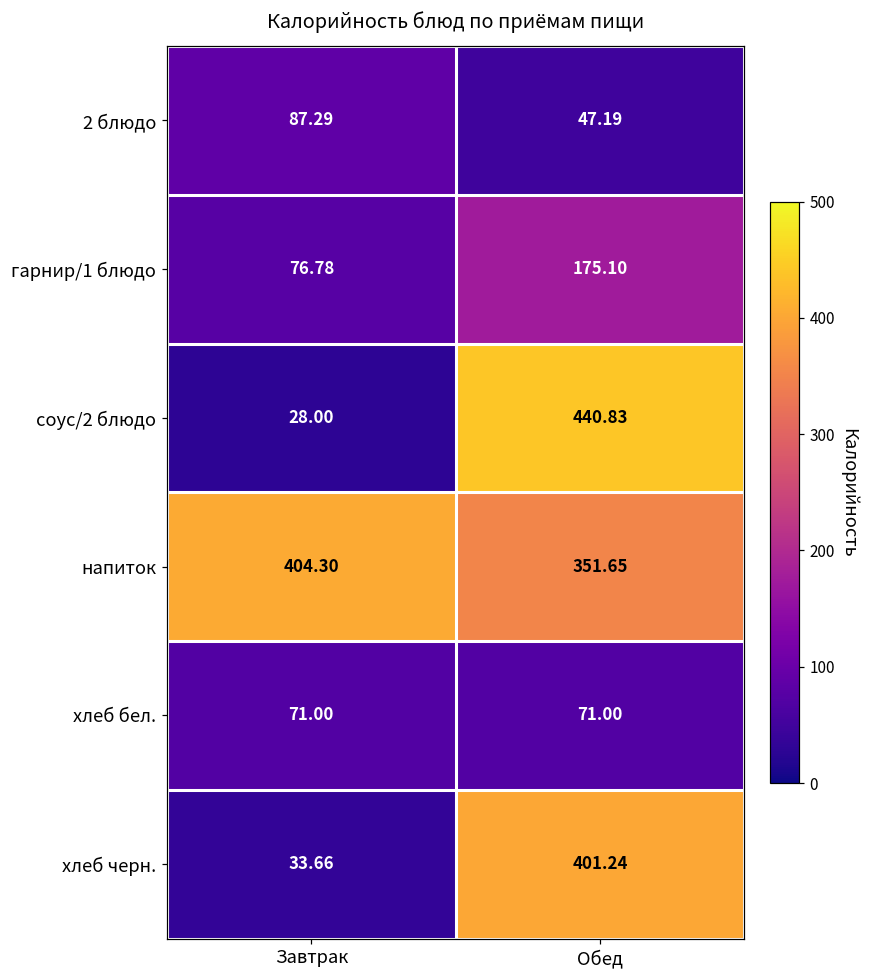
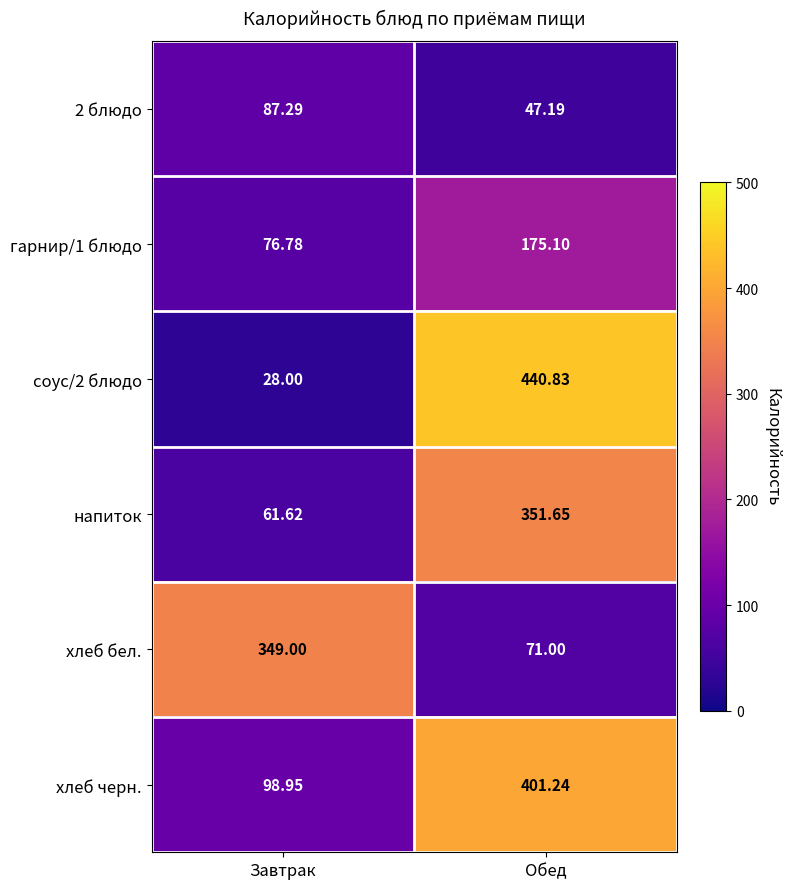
напиток, Завтрак: 404.30 -> 61.62
хлеб бел., Завтрак: 71.00 -> 349.00
хлеб черн., Завтрак: 33.66 -> 98.95
